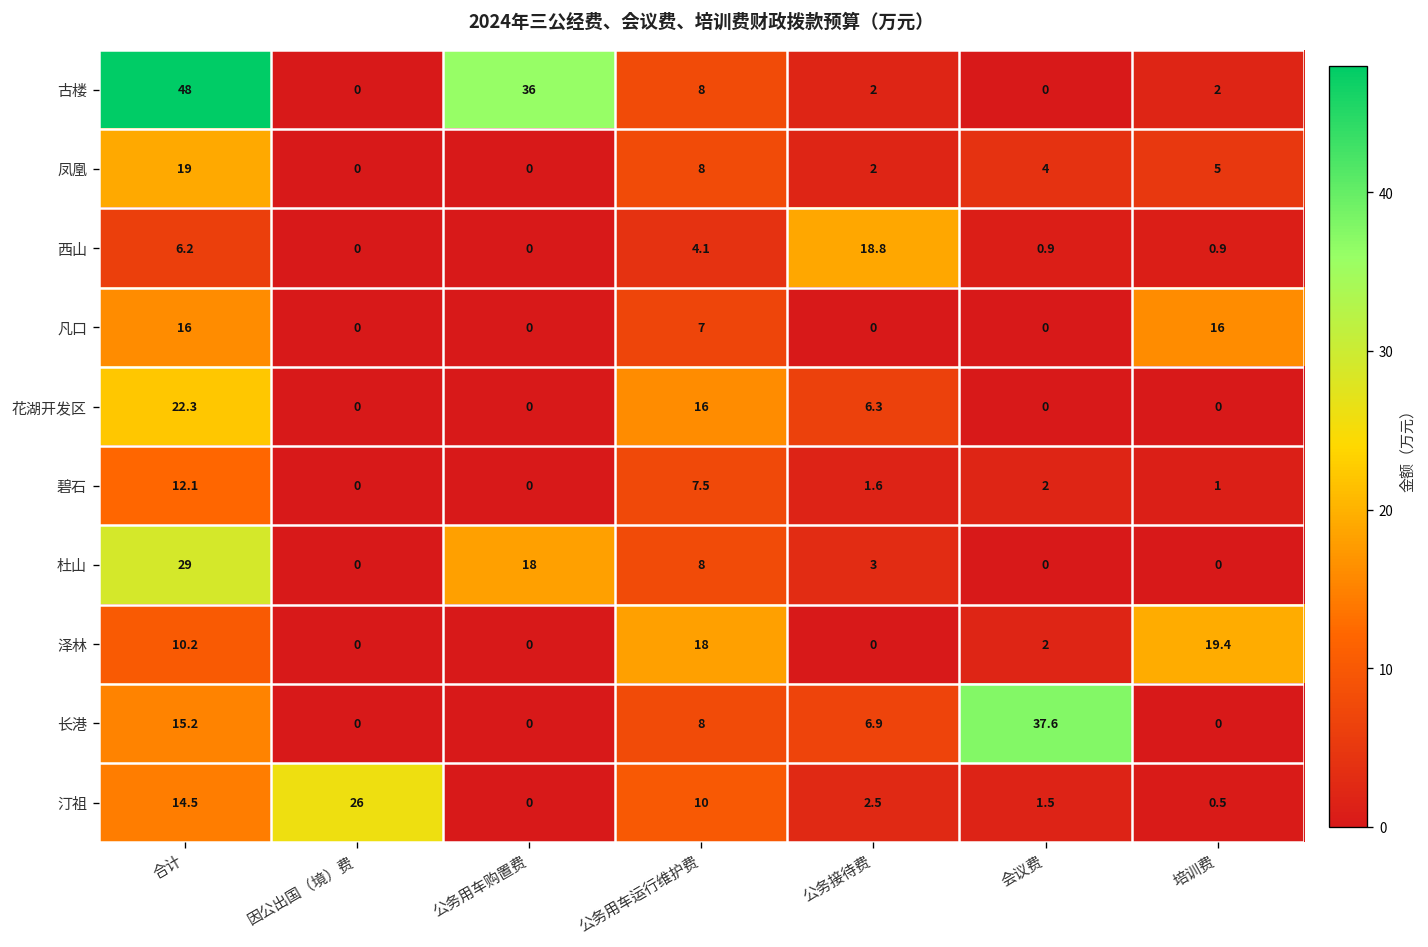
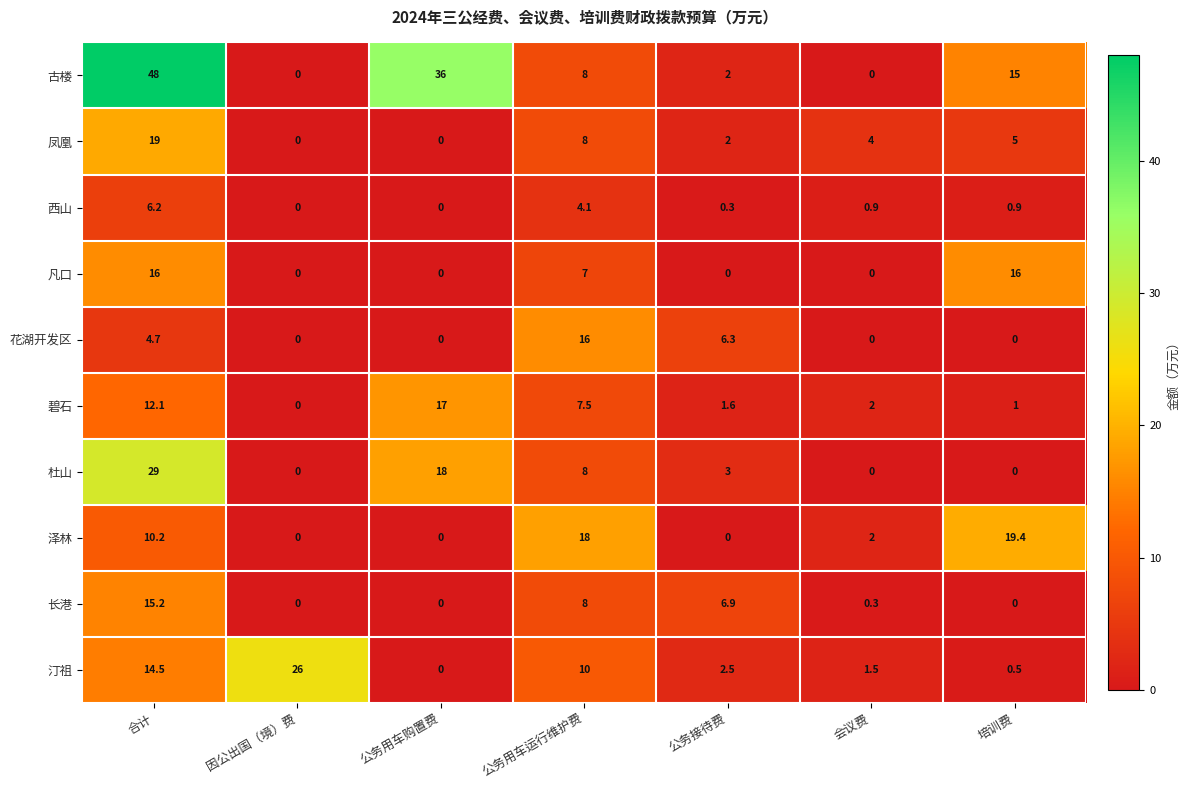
古楼, 培训费: 2 -> 15
西山, 公务接待费: 18.8 -> 0.3
花湖开发区, 合计: 22.3 -> 4.7
碧石, 公务用车购置费: 0 -> 17
长港, 会议费: 37.6 -> 0.3
